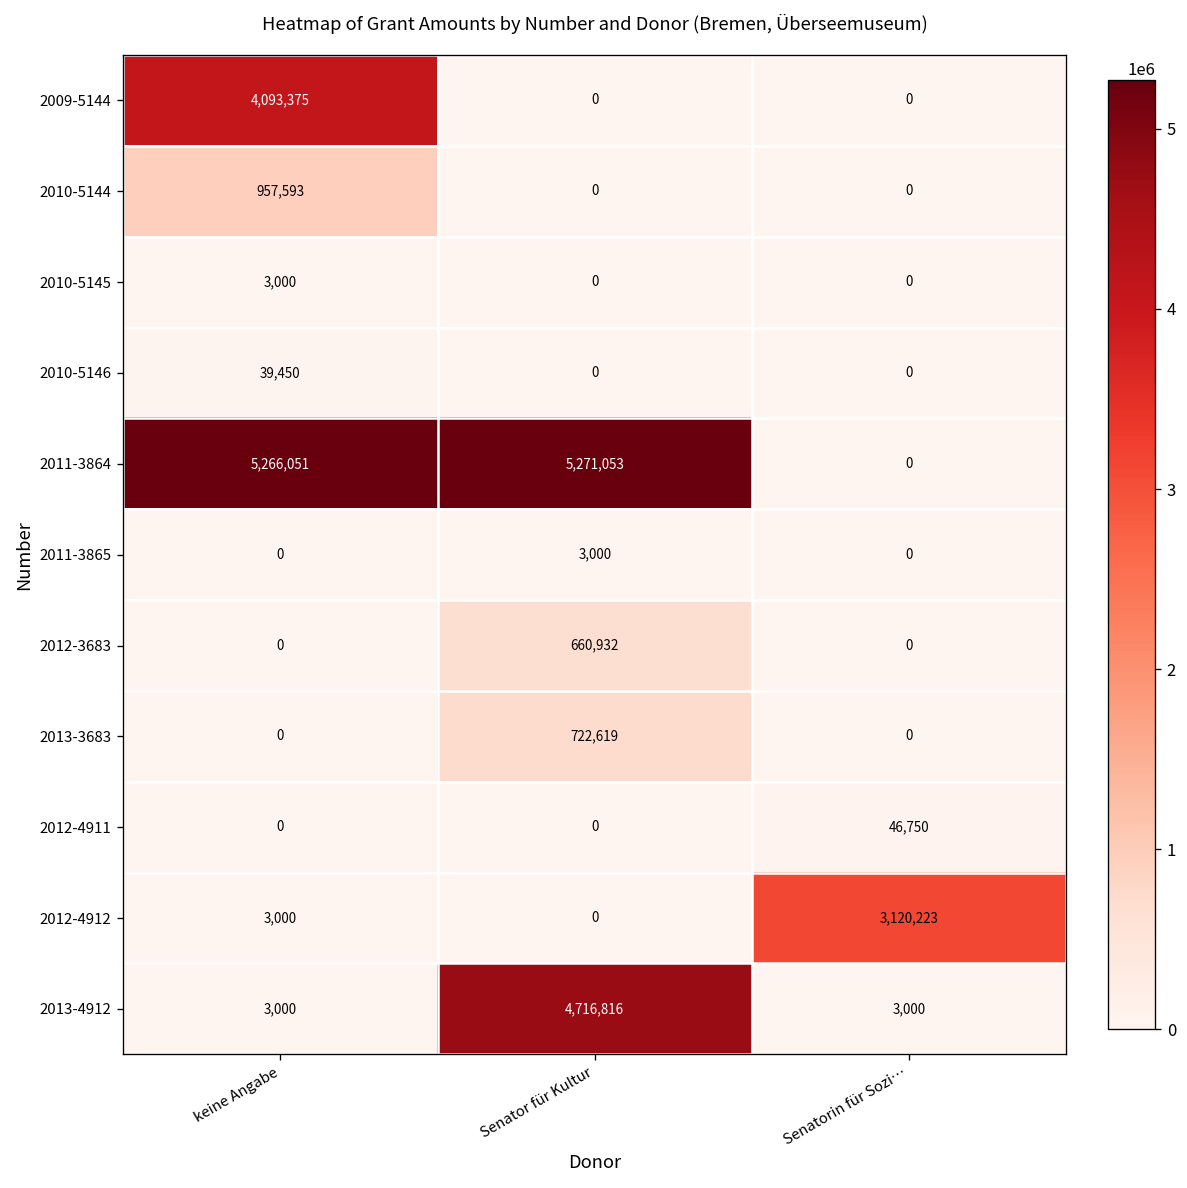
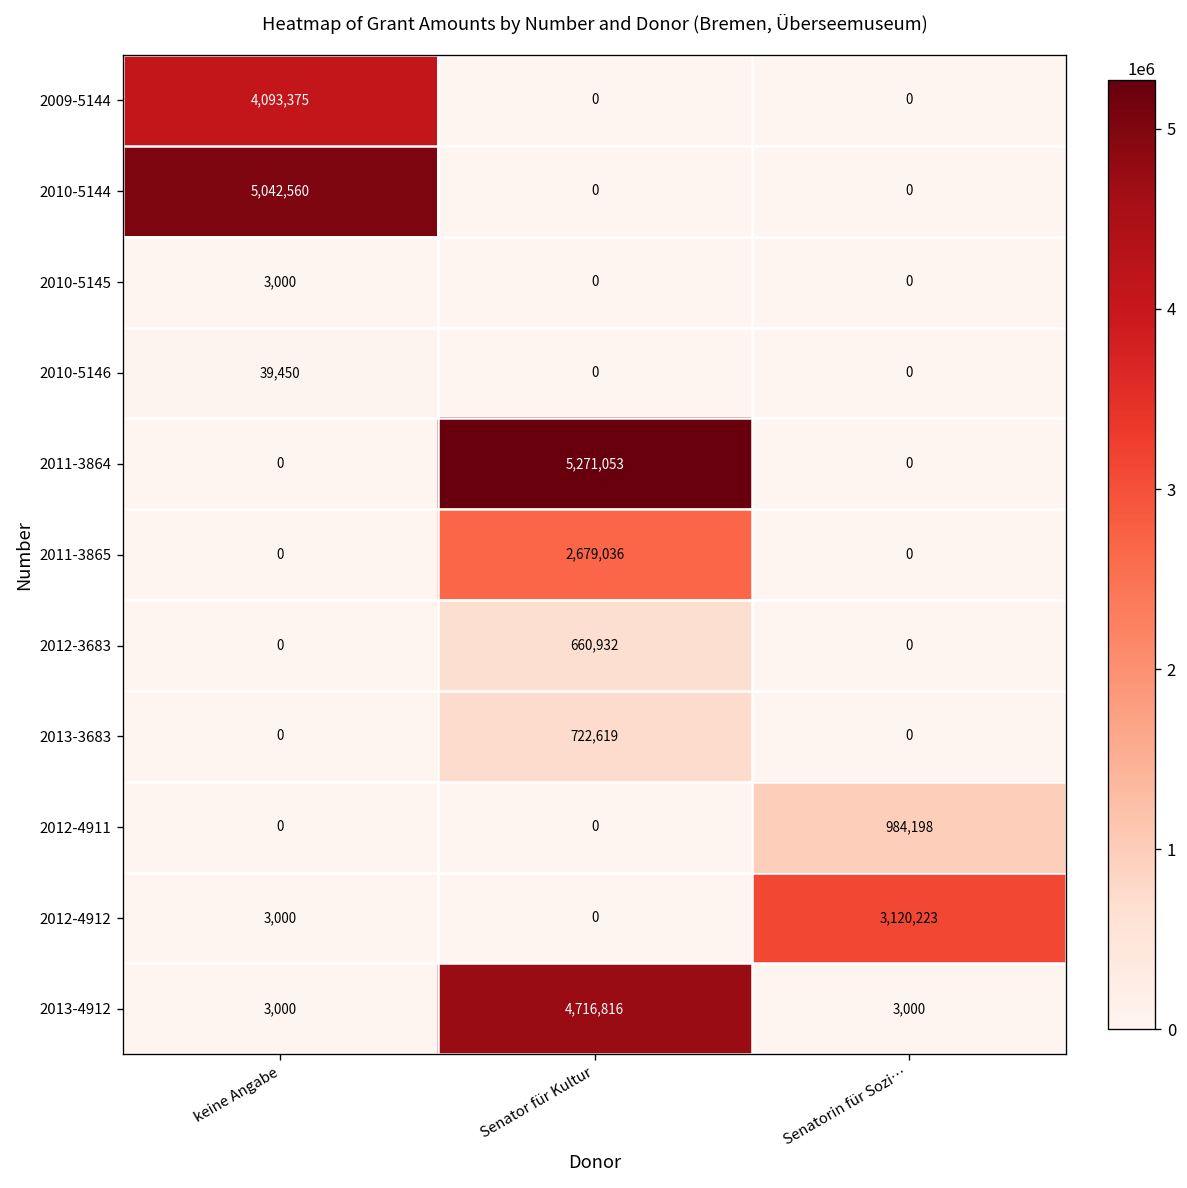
2010-5144, keine Angabe: 957,593 -> 5,042,560
2011-3864, keine Angabe: 5,266,051 -> 0
2011-3865, Senator für Kultur: 3,000 -> 2,679,036
2012-4911, Senatorin für Sozi…: 46,750 -> 984,198
